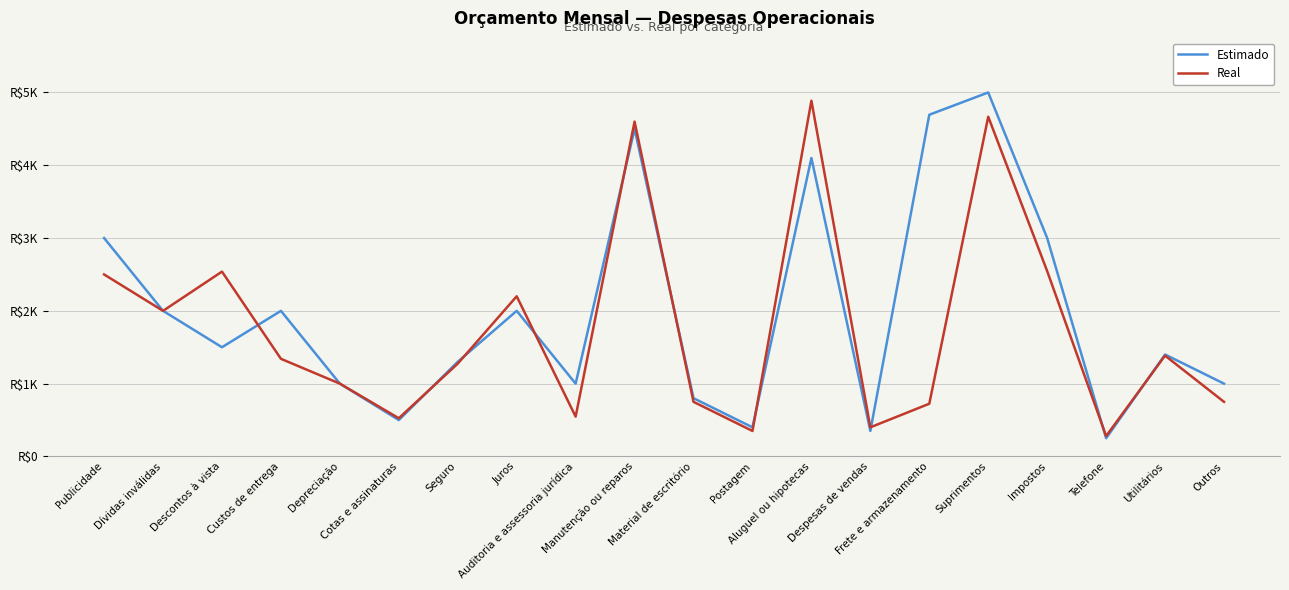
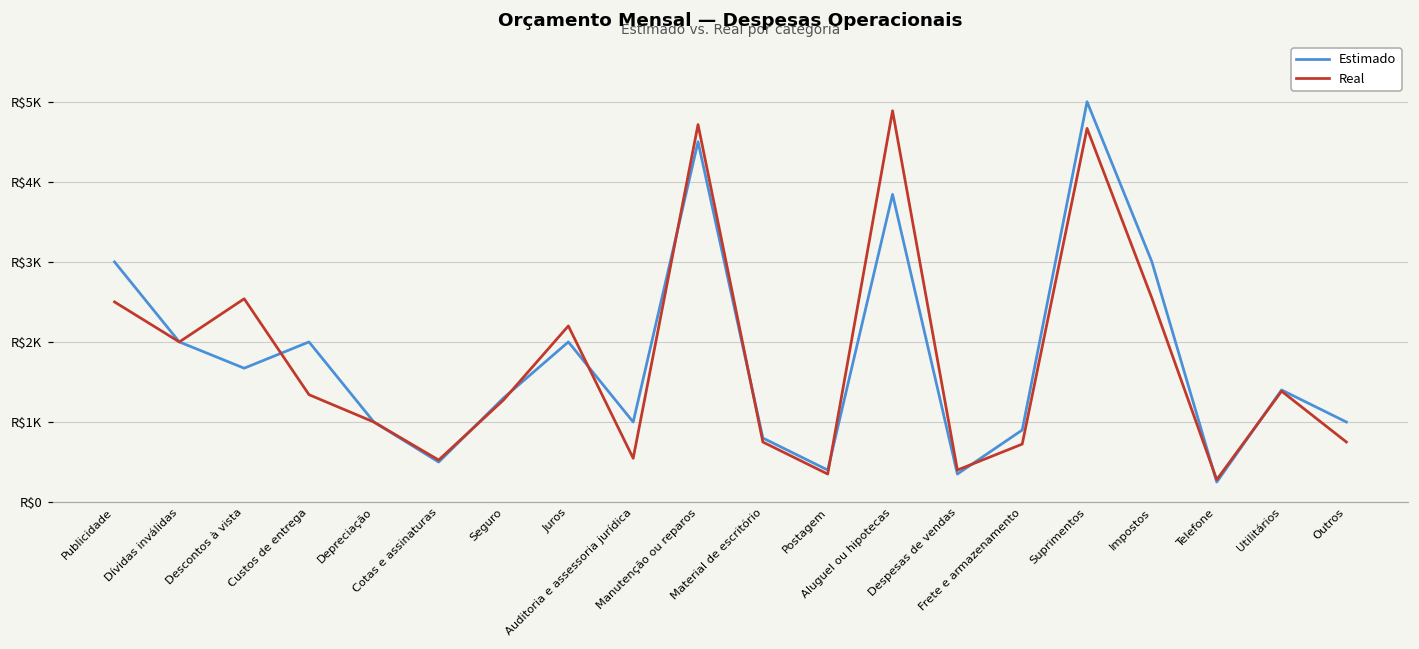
Estimado, Descontos à vista: R$1500 -> R$1700
Real, Manutenção ou reparos: R$4600 -> R$4700
Estimado, Aluguel ou hipotecas: R$4100 -> R$3800
Estimado, Frete e armazenamento: R$4700 -> R$900
